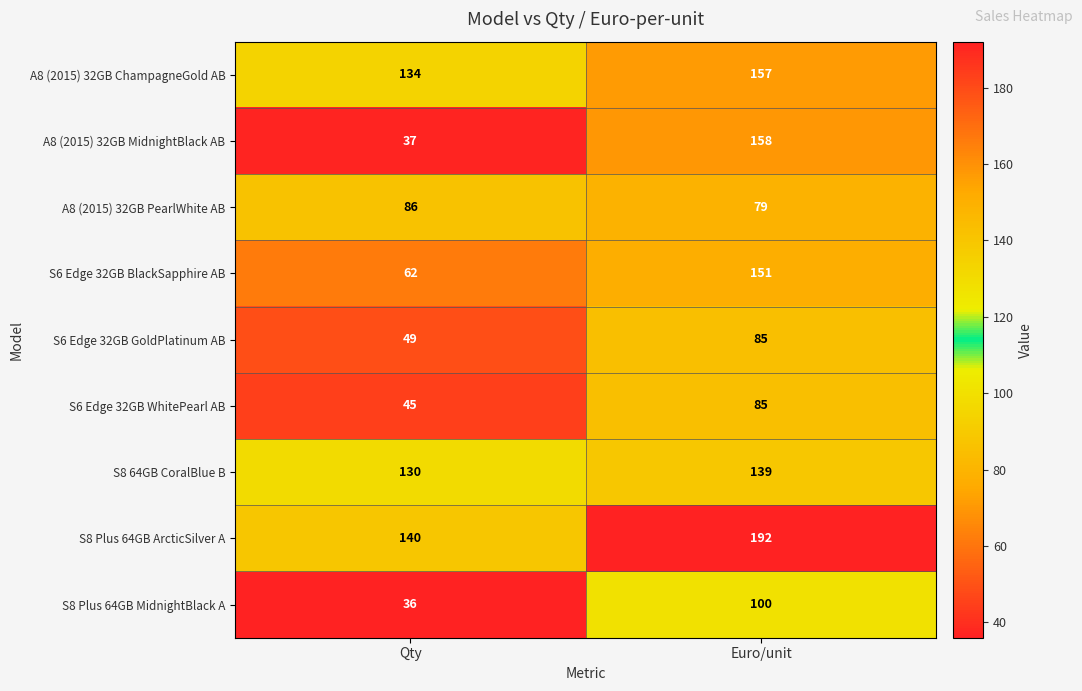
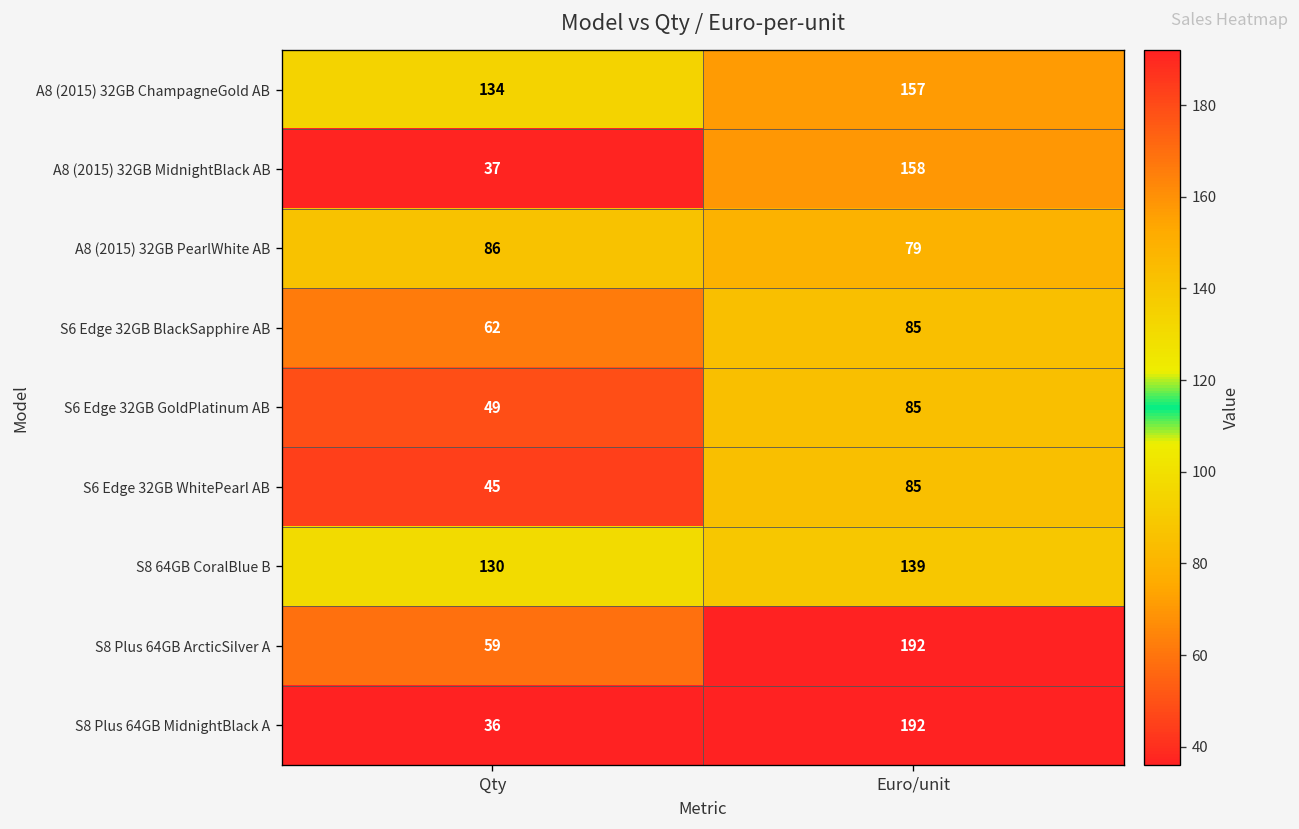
S6 Edge 32GB BlackSapphire AB, Euro/unit: 151 -> 85
S8 Plus 64GB ArcticSilver A, Qty: 140 -> 59
S8 Plus 64GB MidnightBlack A, Euro/unit: 100 -> 192
